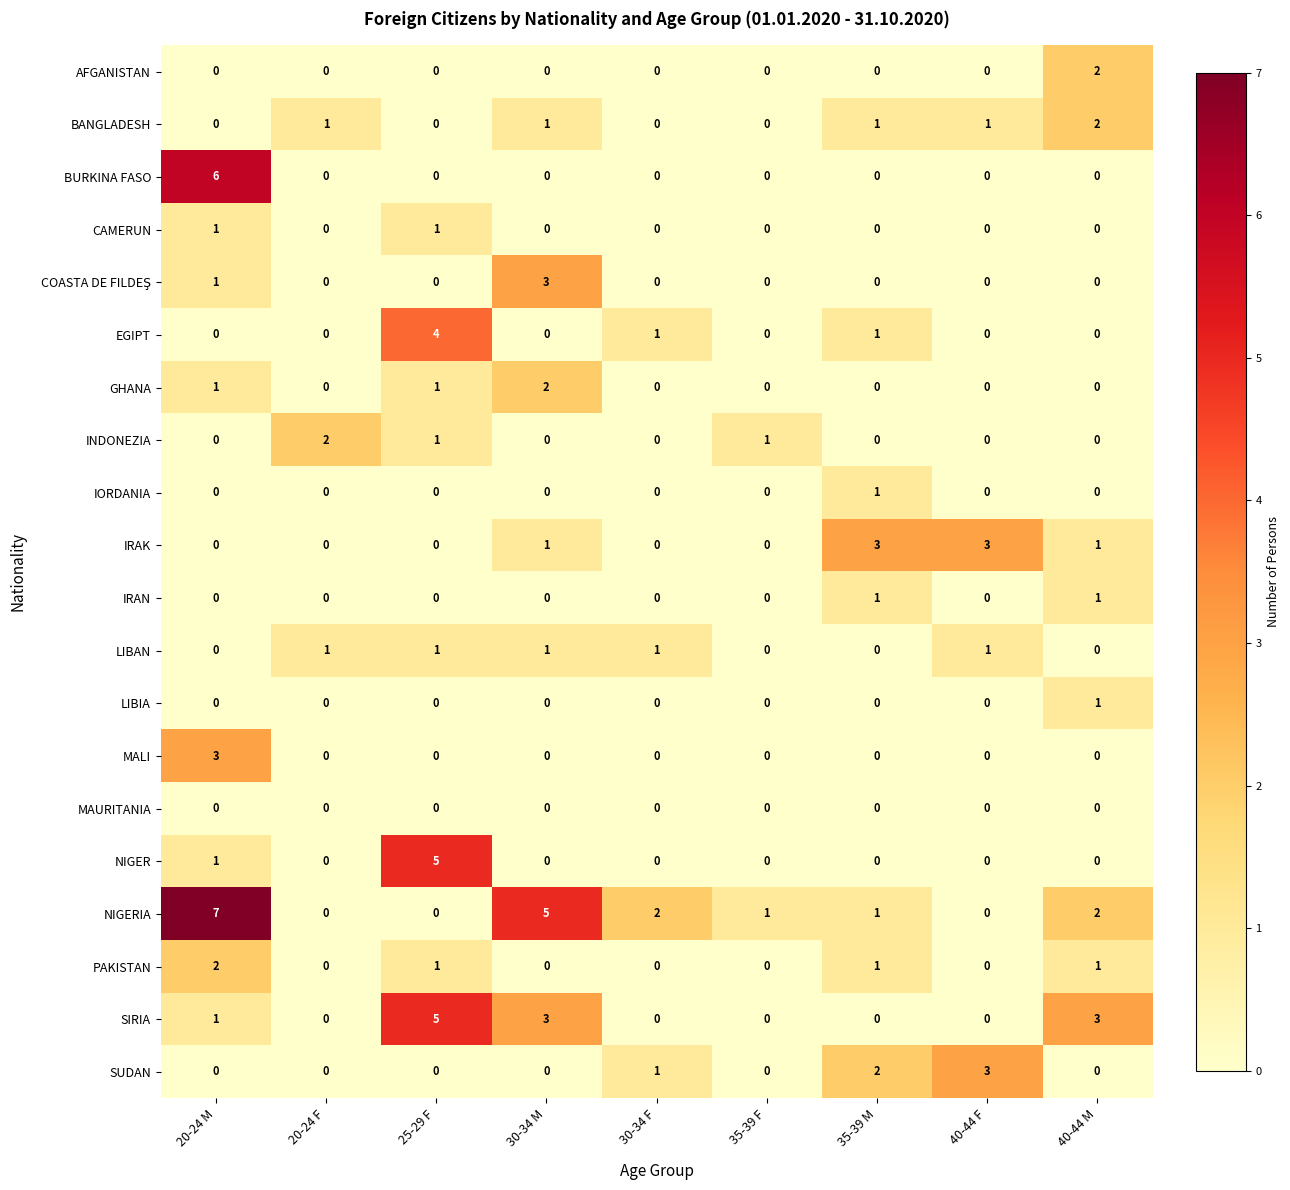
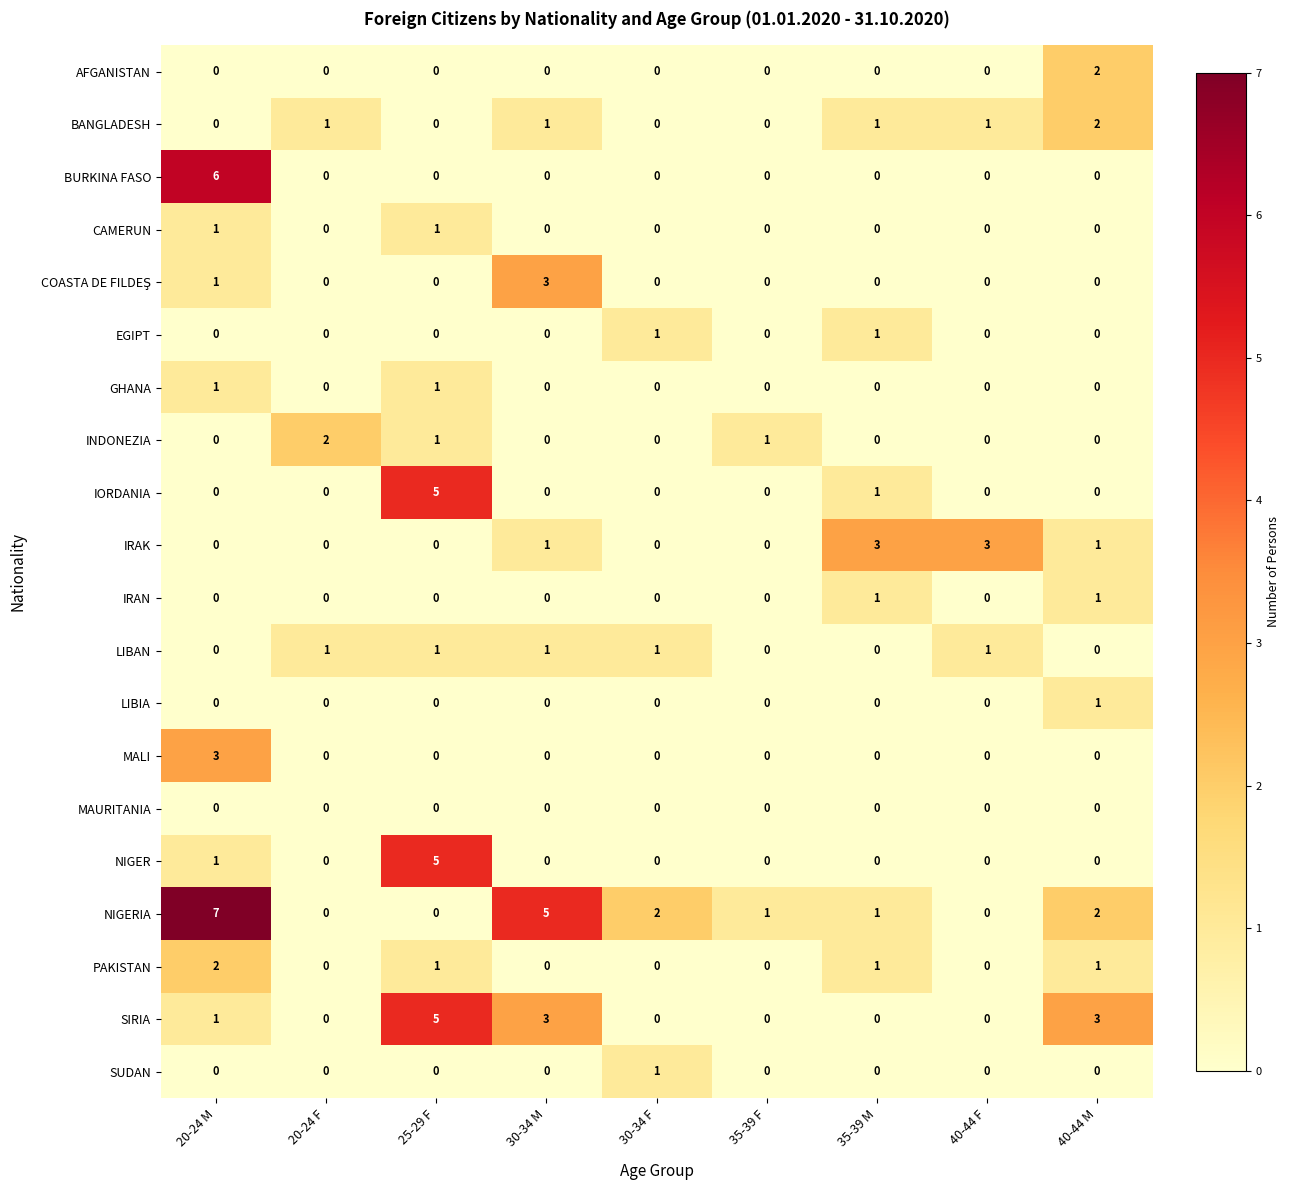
EGIPT, 25-29 F: 4 -> 0
GHANA, 30-34 M: 2 -> 0
IORDANIA, 25-29 F: 0 -> 5
SUDAN, 35-39 M: 2 -> 0
SUDAN, 40-44 F: 3 -> 0
